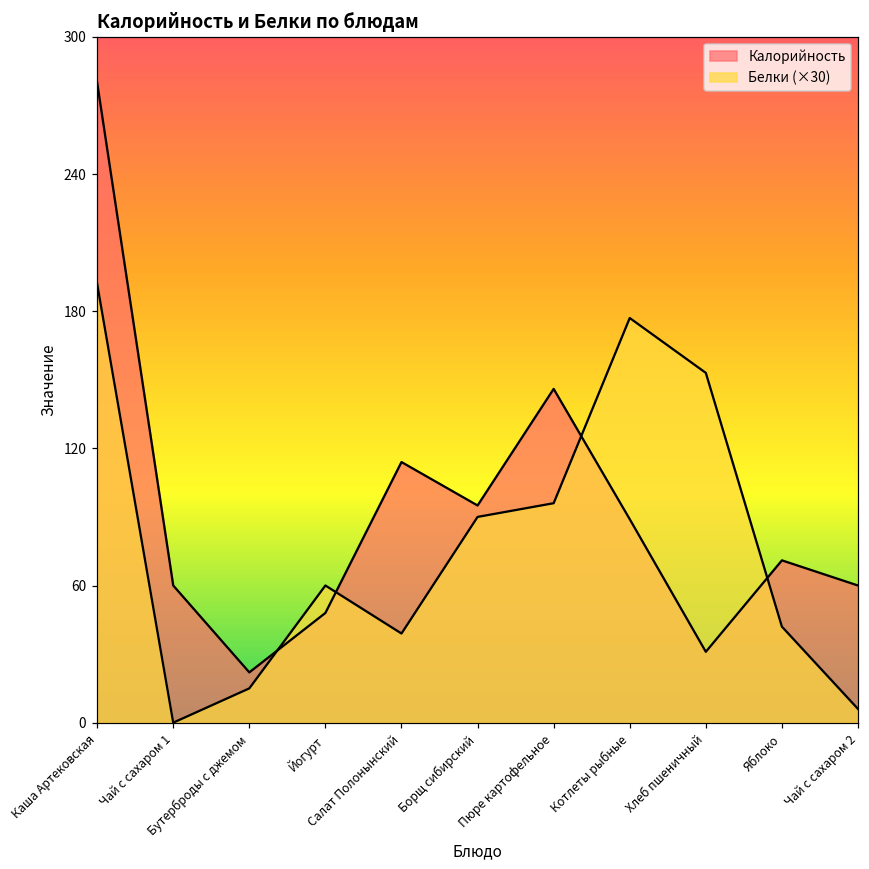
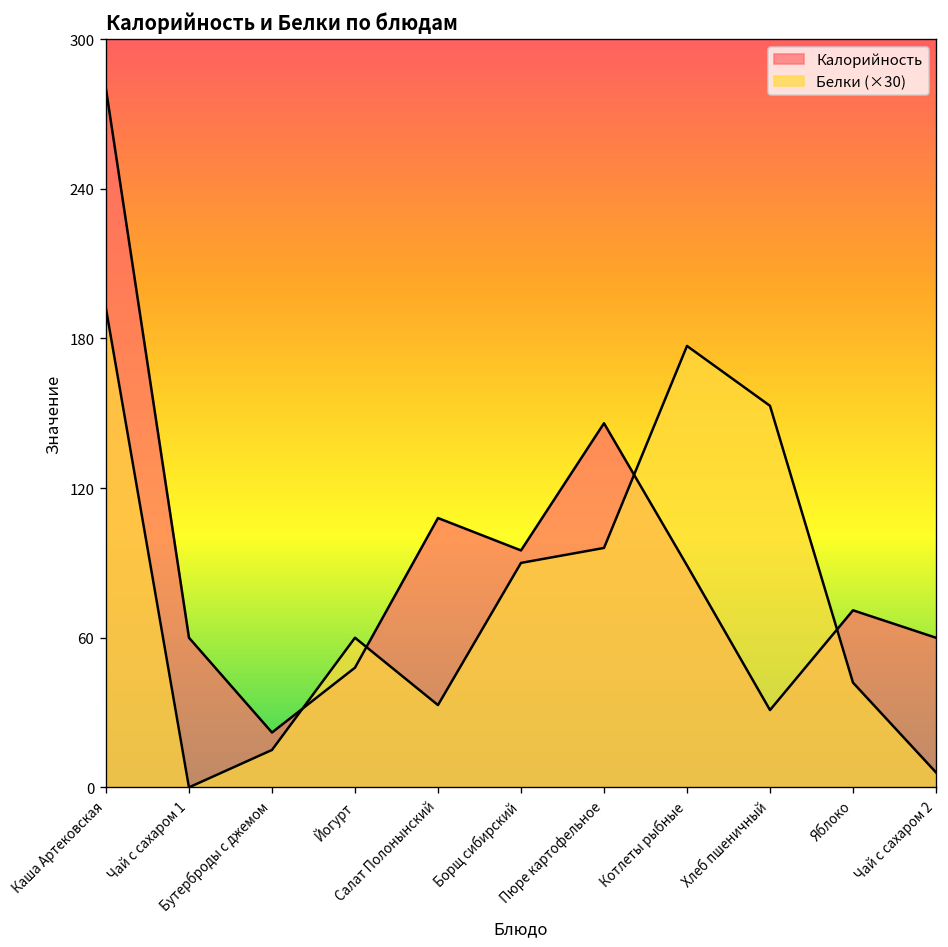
Калорийность, Салат Полонынский: 114 -> 108
Белки (×30), Салат Полонынский: 39 -> 33
